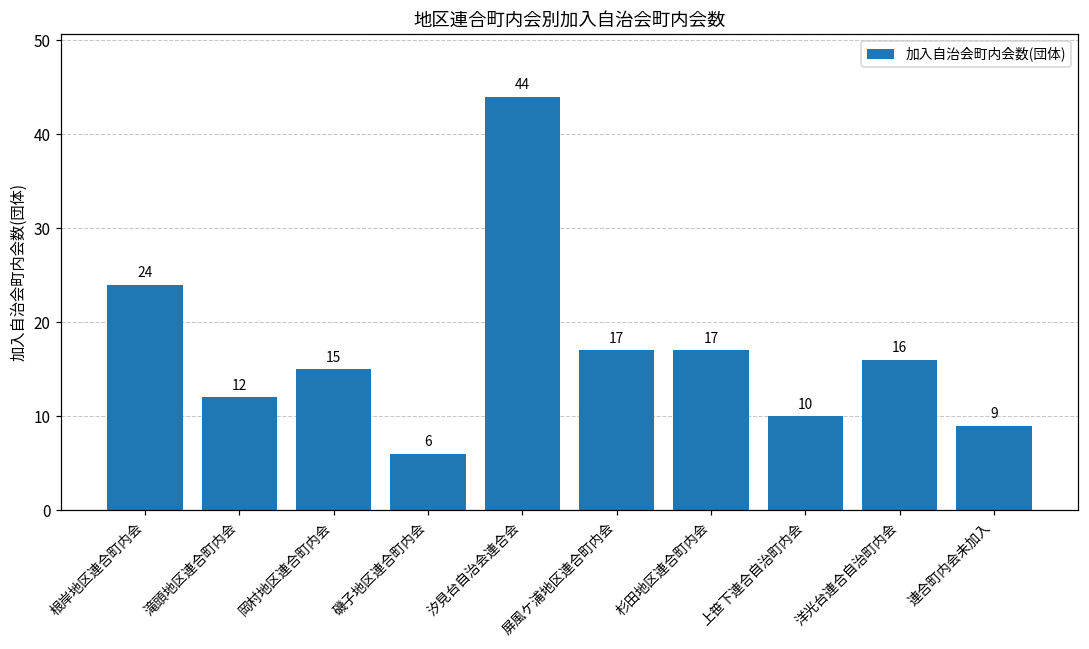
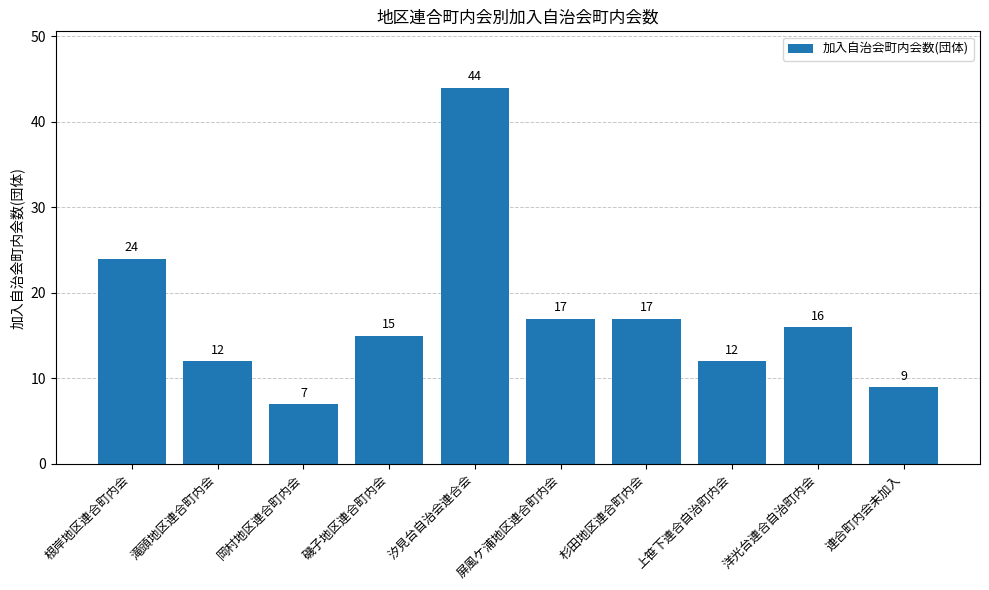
岡村地区連合町内会: 15 -> 7
磯子地区連合町内会: 6 -> 15
上笹下連合自治町内会: 10 -> 12
